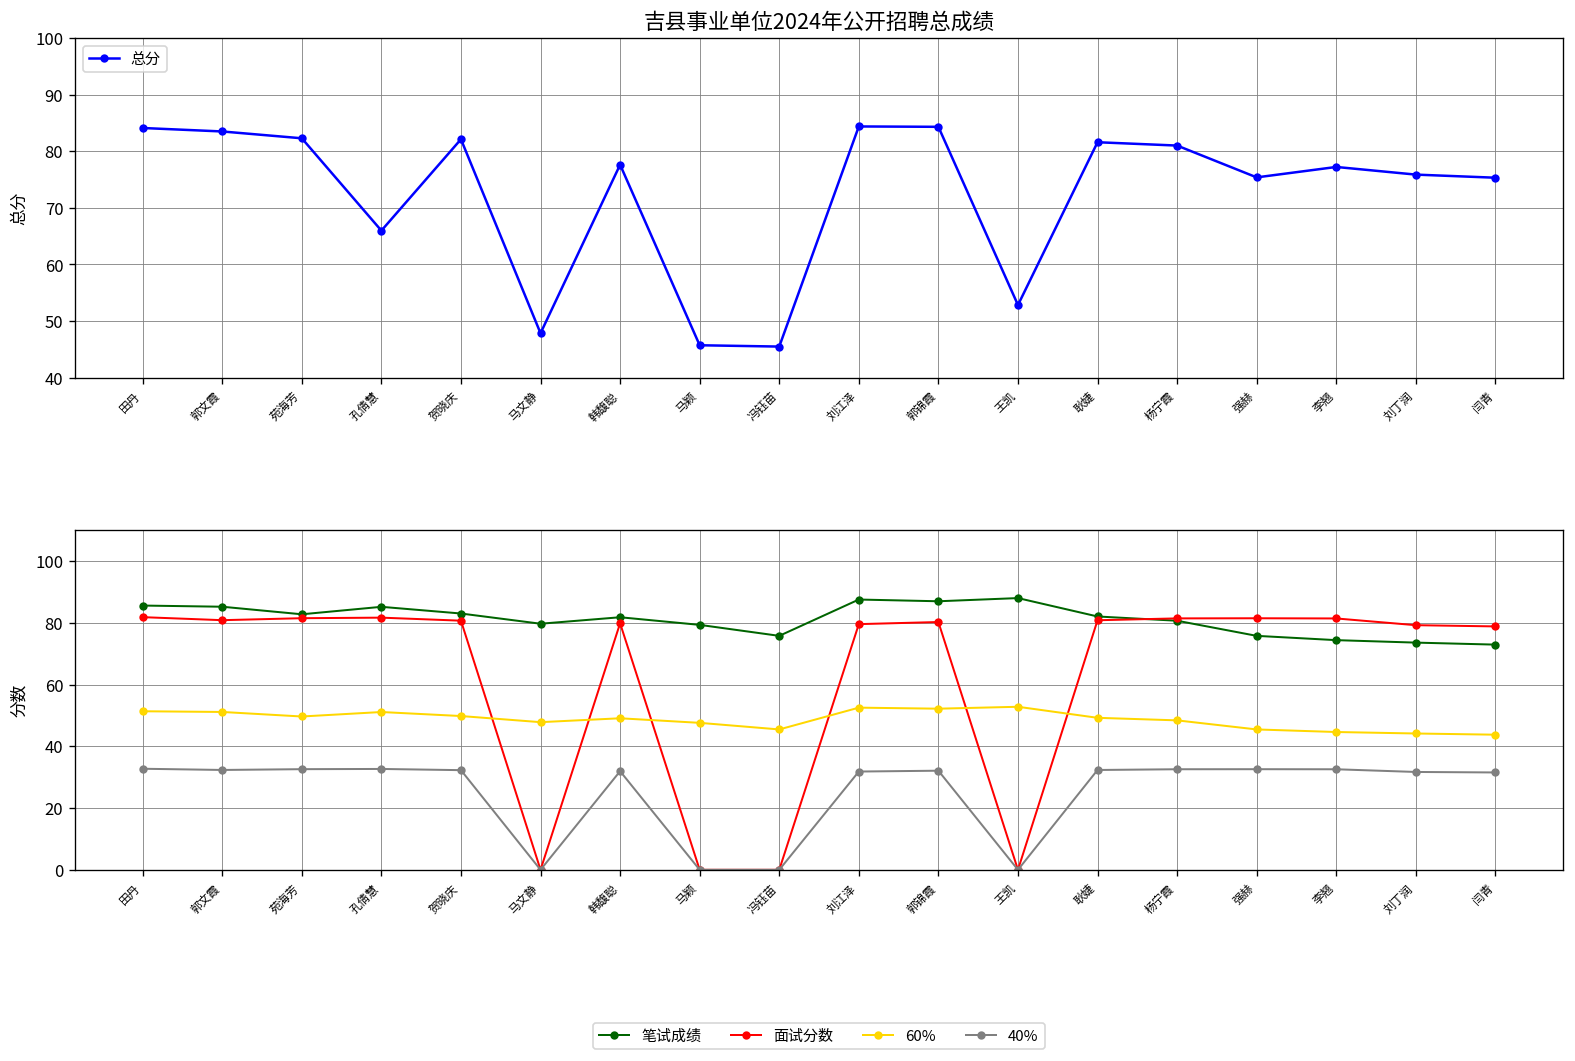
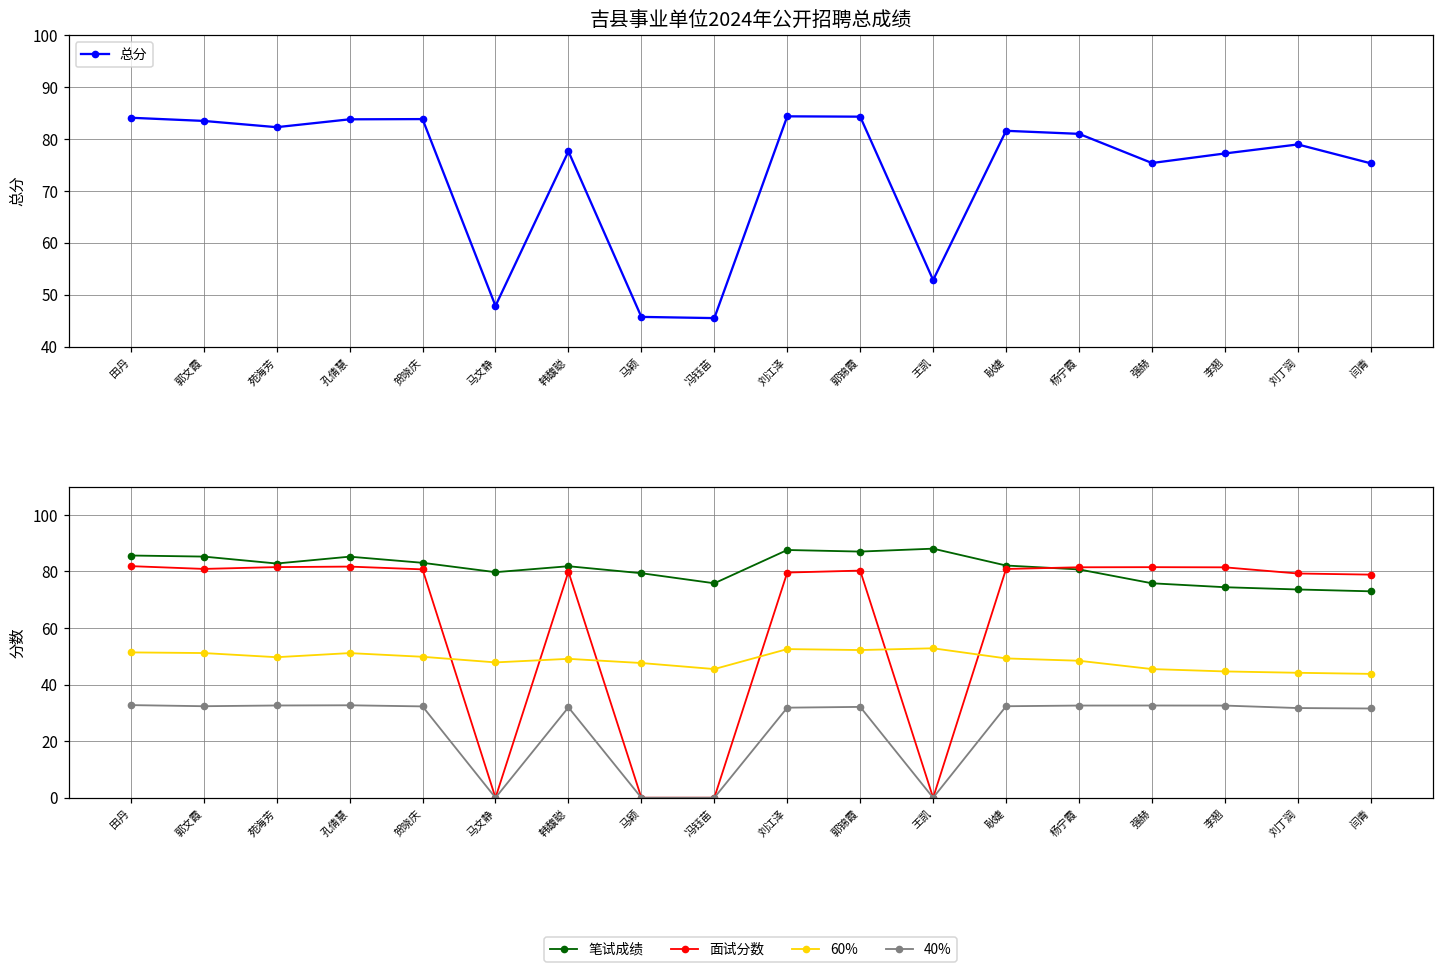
吉县事业单位2024年公开招聘总成绩, 孔倩慧: 66 -> 84
吉县事业单位2024年公开招聘总成绩, 贺晓庆: 82 -> 84
吉县事业单位2024年公开招聘总成绩, 刘丁润: 76 -> 79
